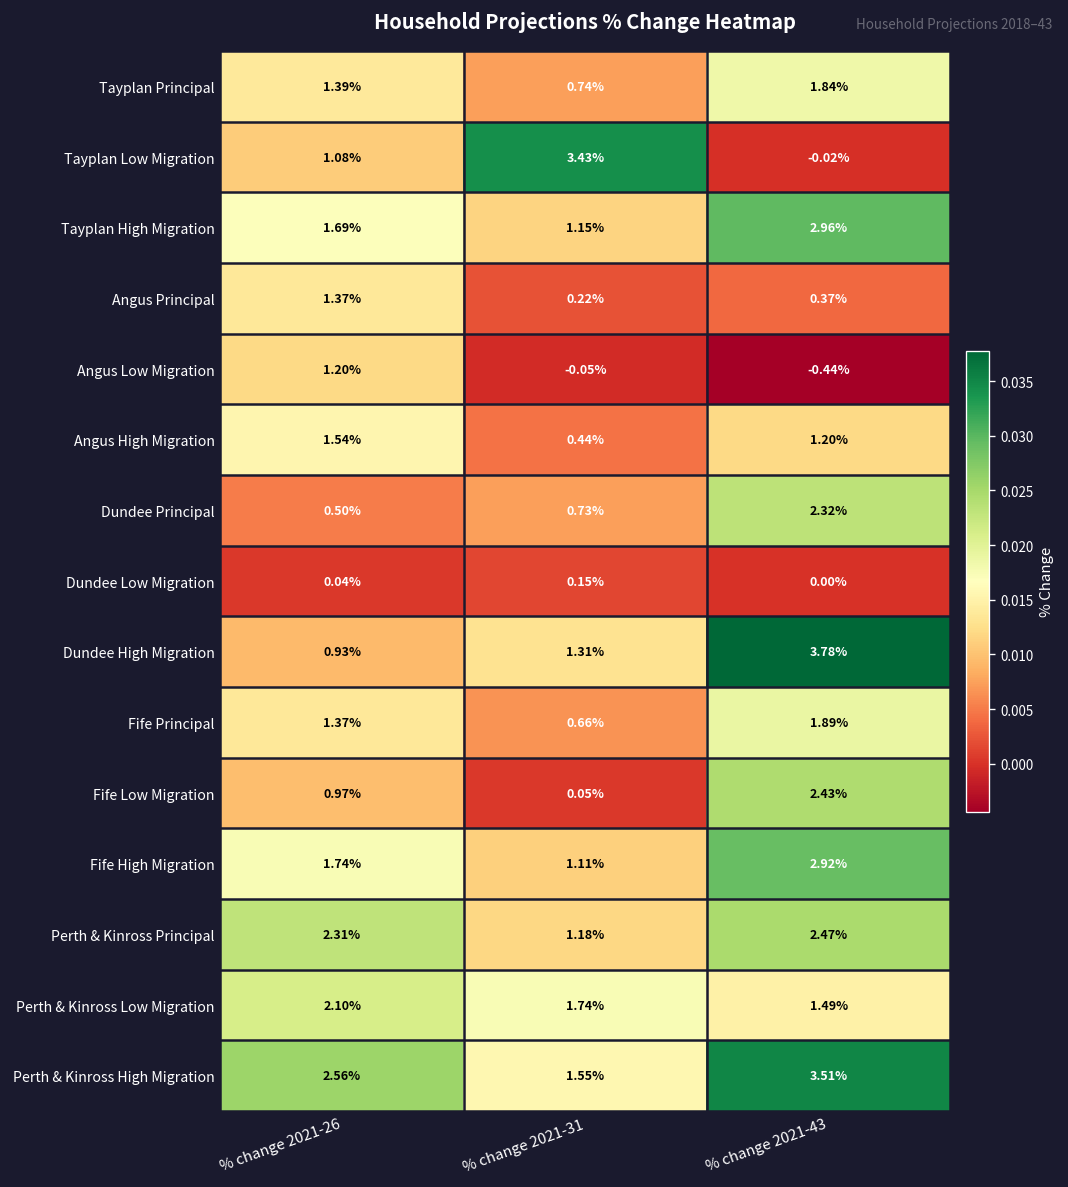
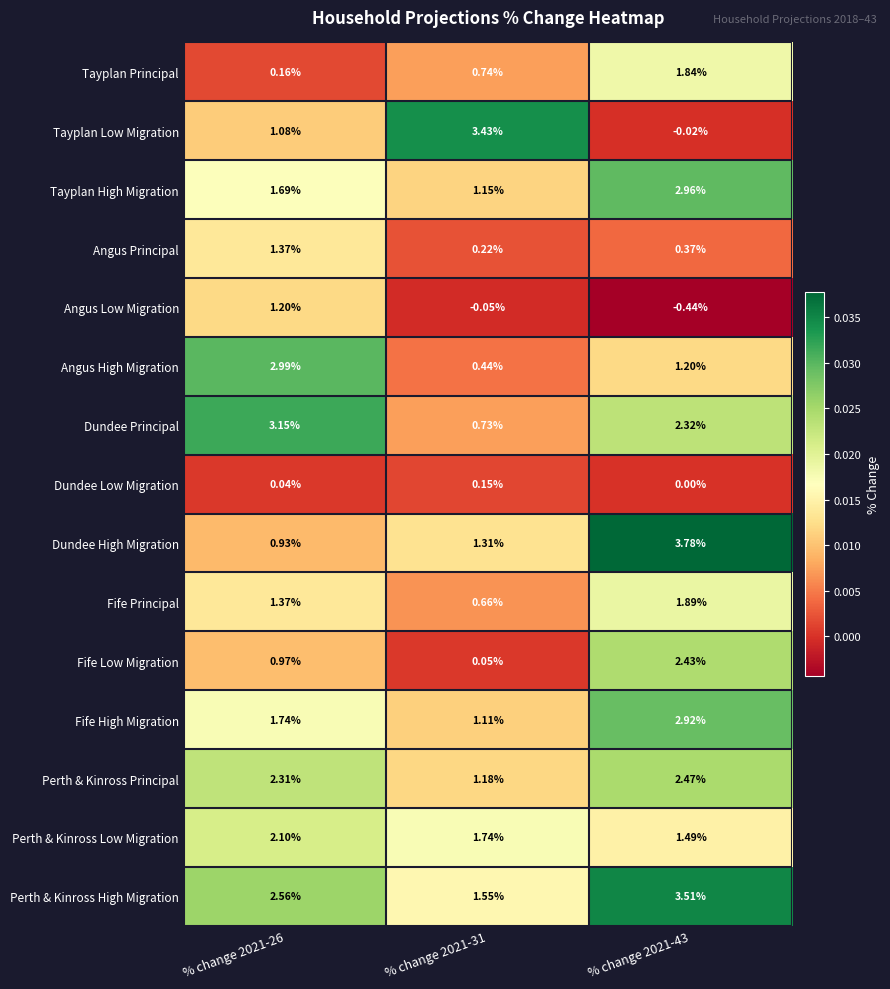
Tayplan Principal, % change 2021-26: 1.39% -> 0.16%
Angus High Migration, % change 2021-26: 1.54% -> 2.99%
Dundee Principal, % change 2021-26: 0.50% -> 3.15%
